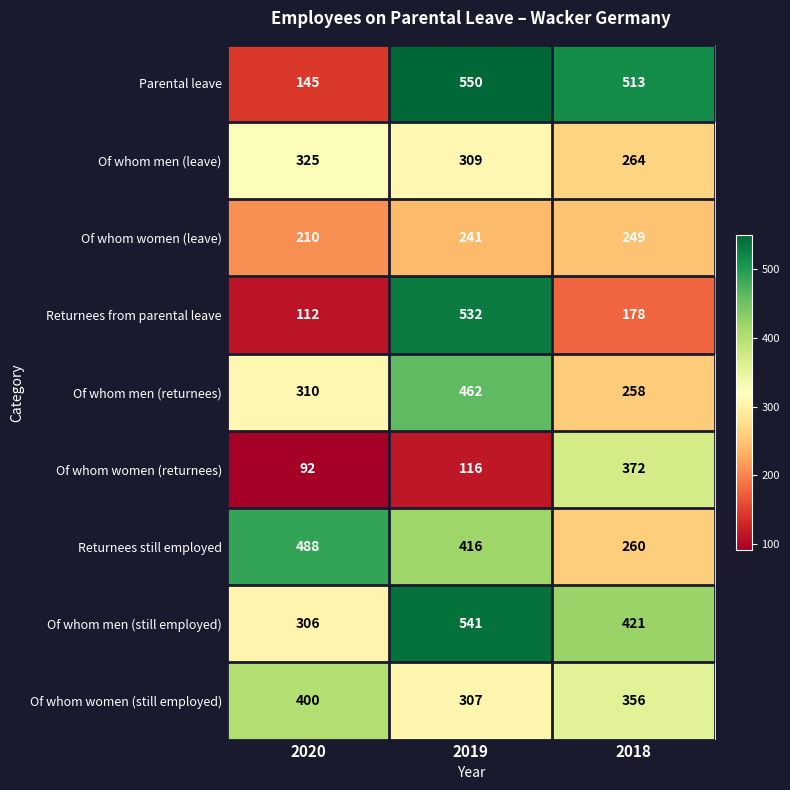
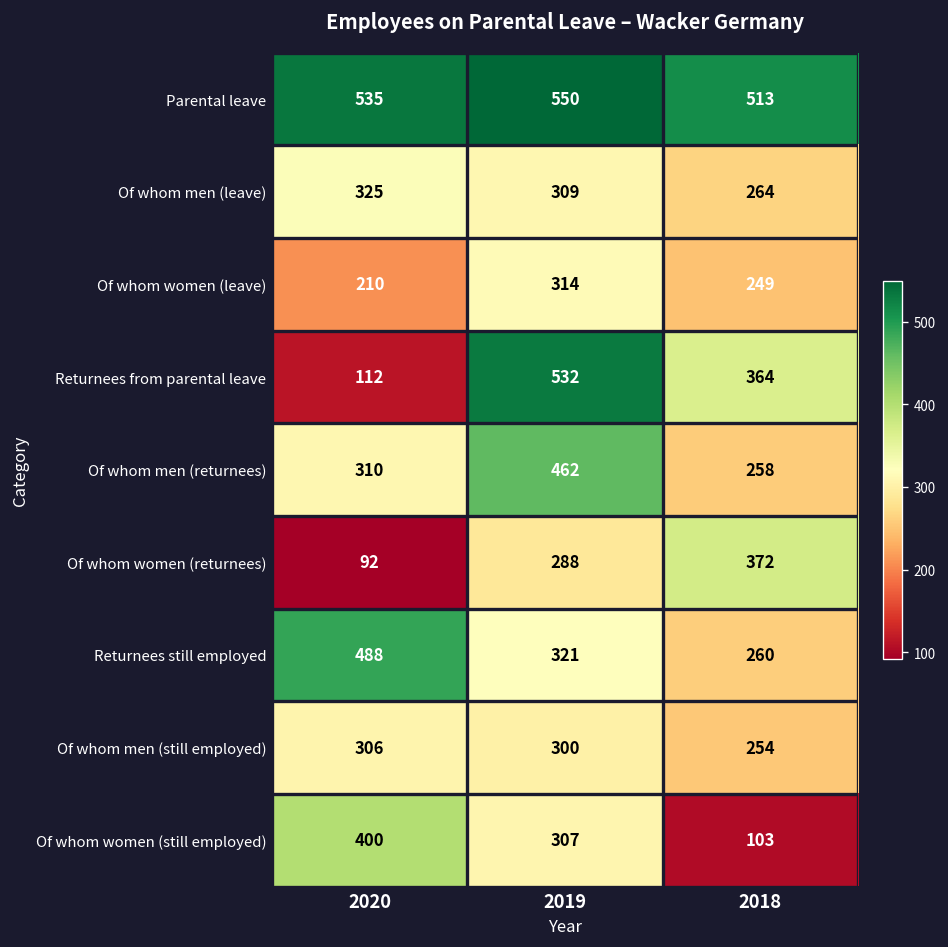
Parental leave, 2020: 145 -> 535
Of whom women (leave), 2019: 241 -> 314
Returnees from parental leave, 2018: 178 -> 364
Of whom women (returnees), 2019: 116 -> 288
Returnees still employed, 2019: 416 -> 321
Of whom men (still employed), 2019: 541 -> 300
Of whom men (still employed), 2018: 421 -> 254
Of whom women (still employed), 2018: 356 -> 103
